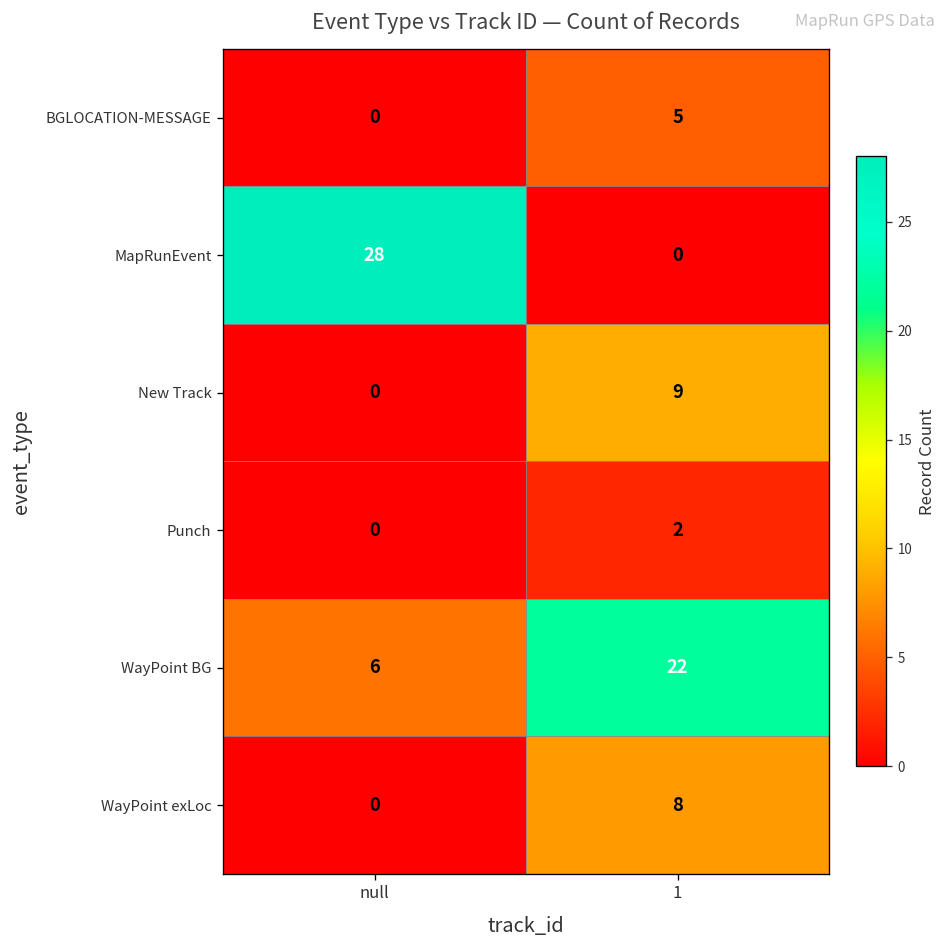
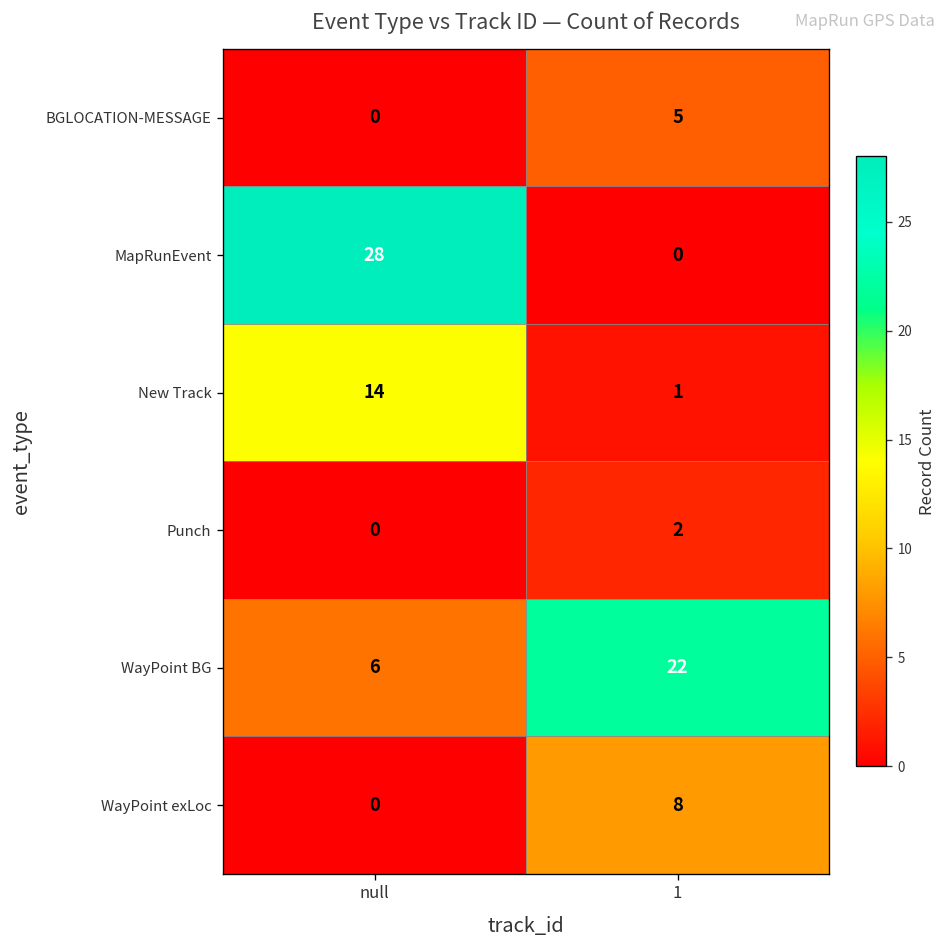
New Track, null: 0 -> 14
New Track, 1: 9 -> 1
